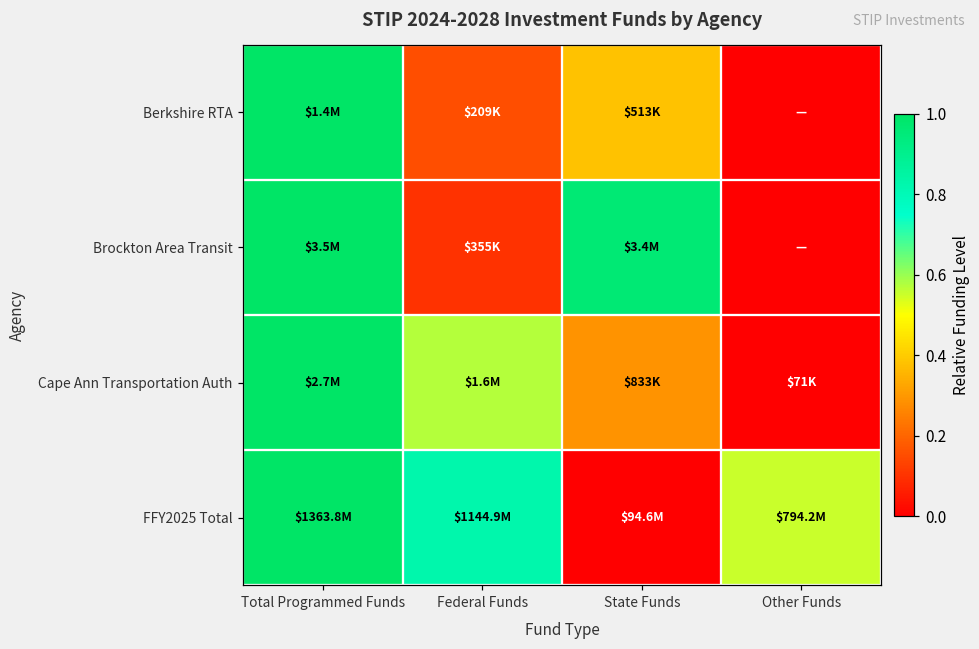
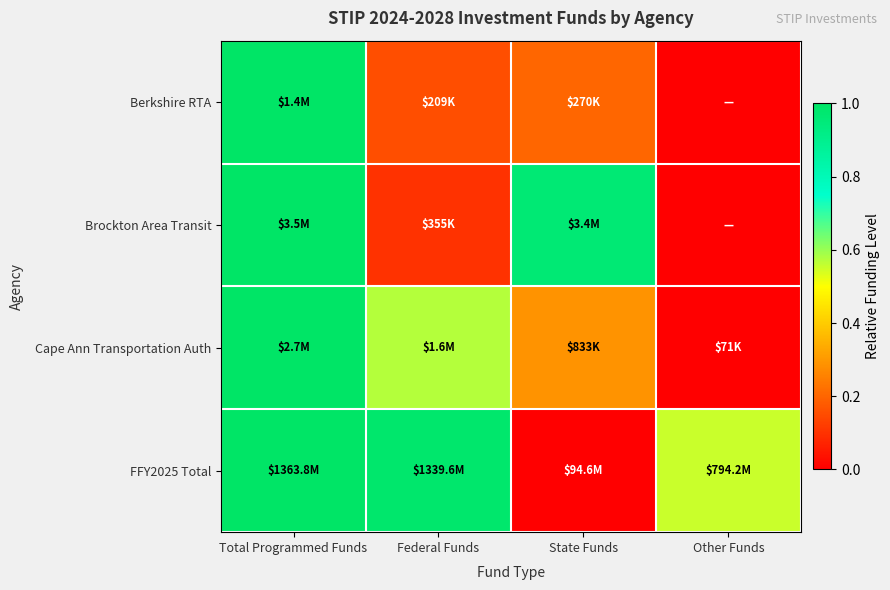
Berkshire RTA, State Funds: $513K -> $270K
FFY2025 Total, Federal Funds: $1144.9M -> $1339.6M
